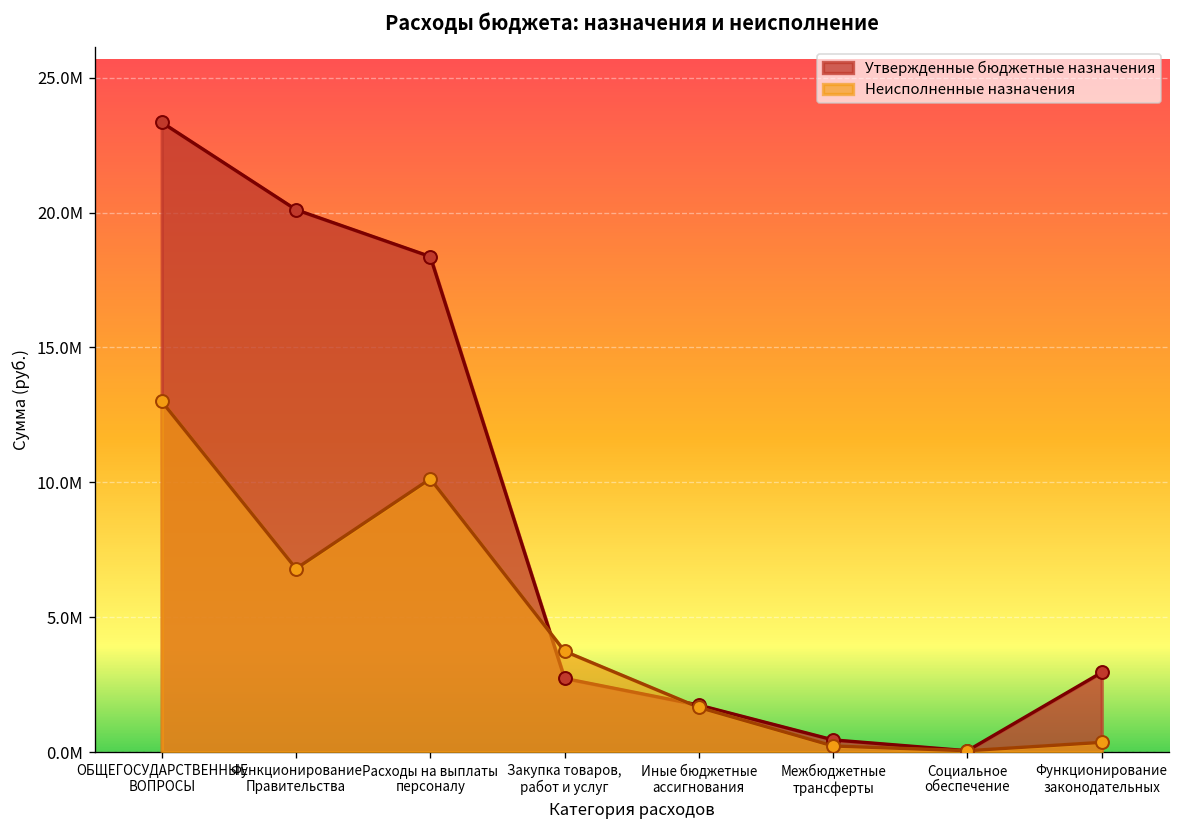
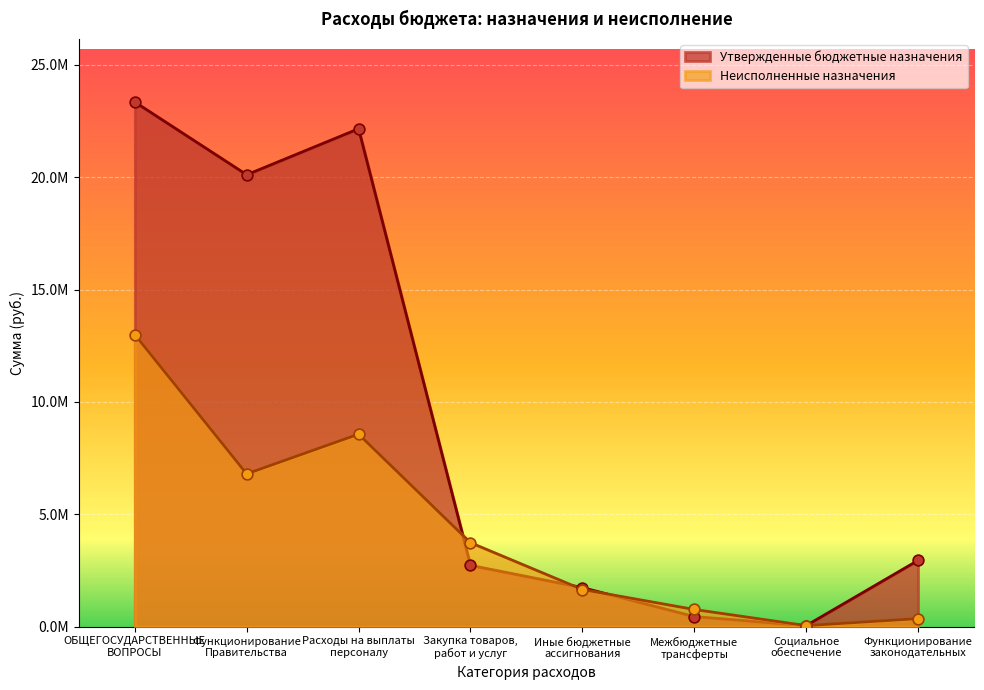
Утвержденные бюджетные назначения, Расходы на выплаты персоналу: 18400000 -> 22200000
Неисполненные назначения, Расходы на выплаты персоналу: 10100000 -> 8600000
Неисполненные назначения, Межбюджетные трансферты: 200000 -> 800000
